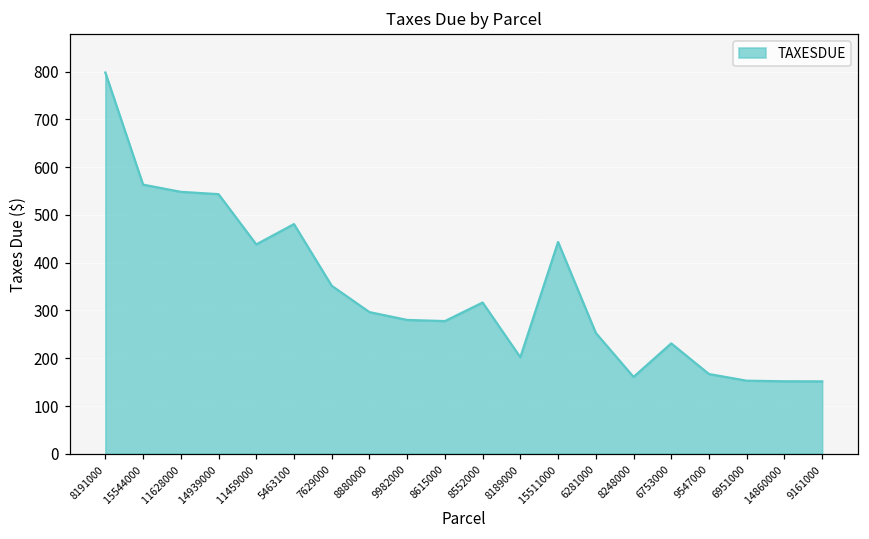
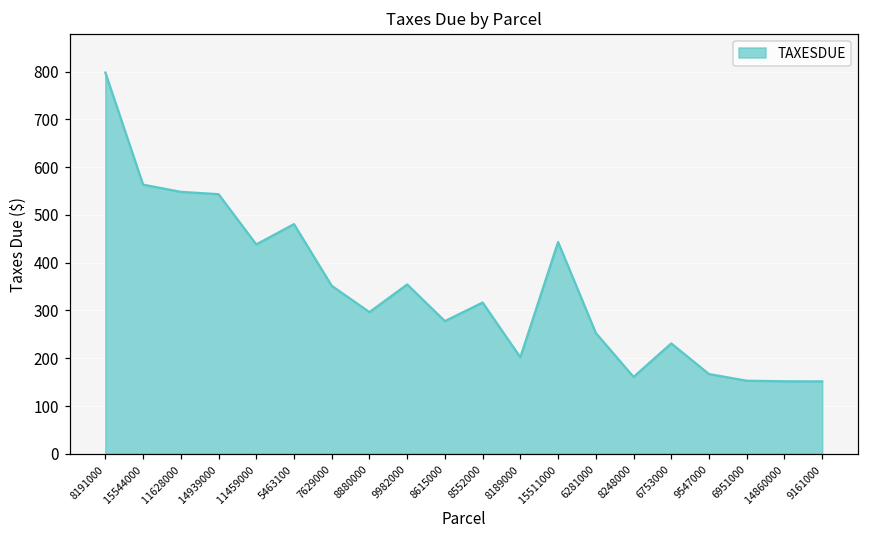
9982000: 280 -> 350
